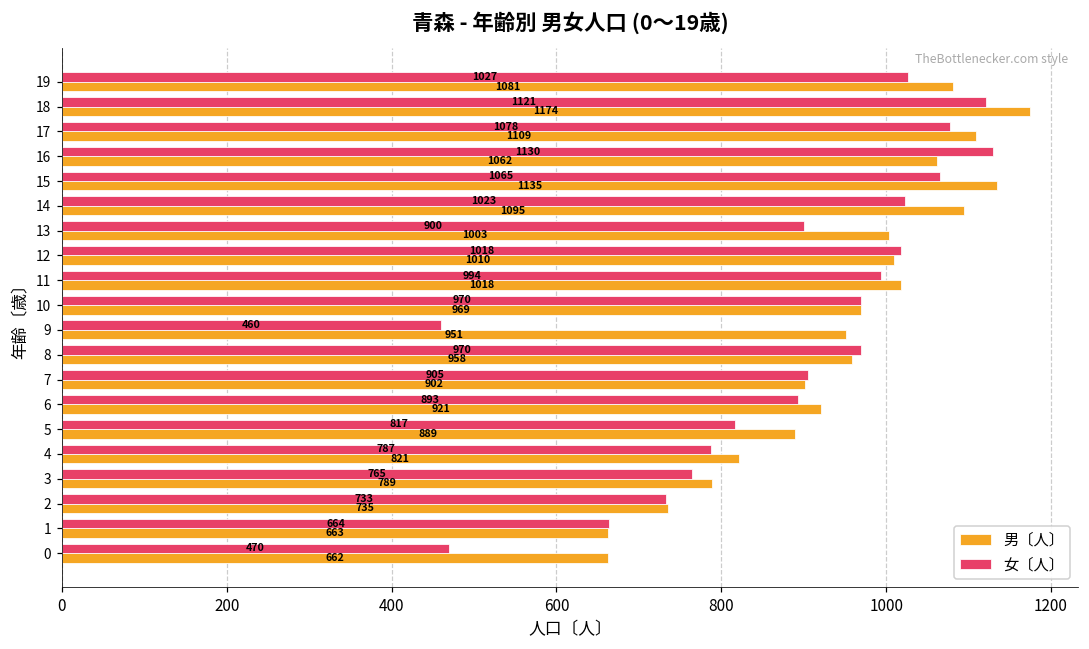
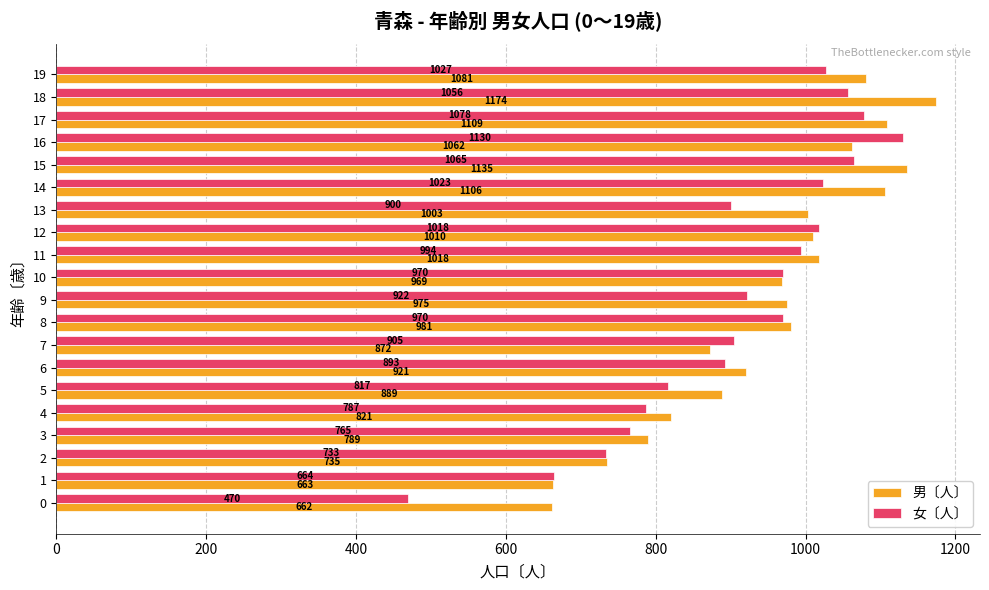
女〔人〕, 18: 1121 -> 1056
男〔人〕, 14: 1095 -> 1106
女〔人〕, 9: 460 -> 922
男〔人〕, 9: 951 -> 975
男〔人〕, 8: 958 -> 981
男〔人〕, 7: 902 -> 872
